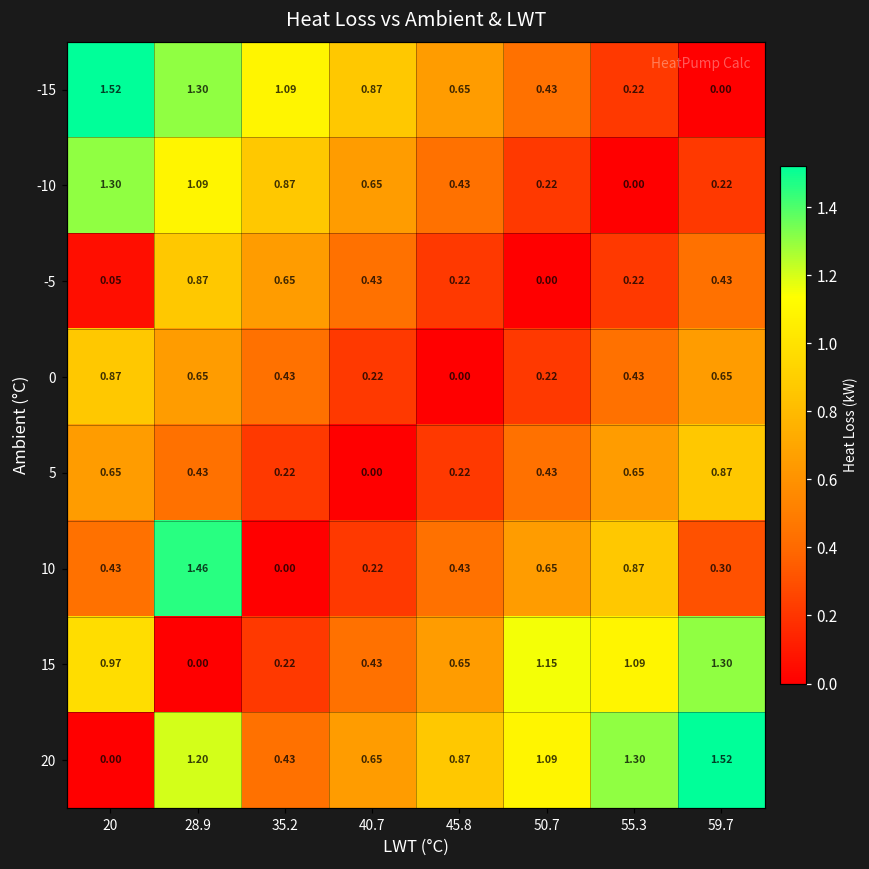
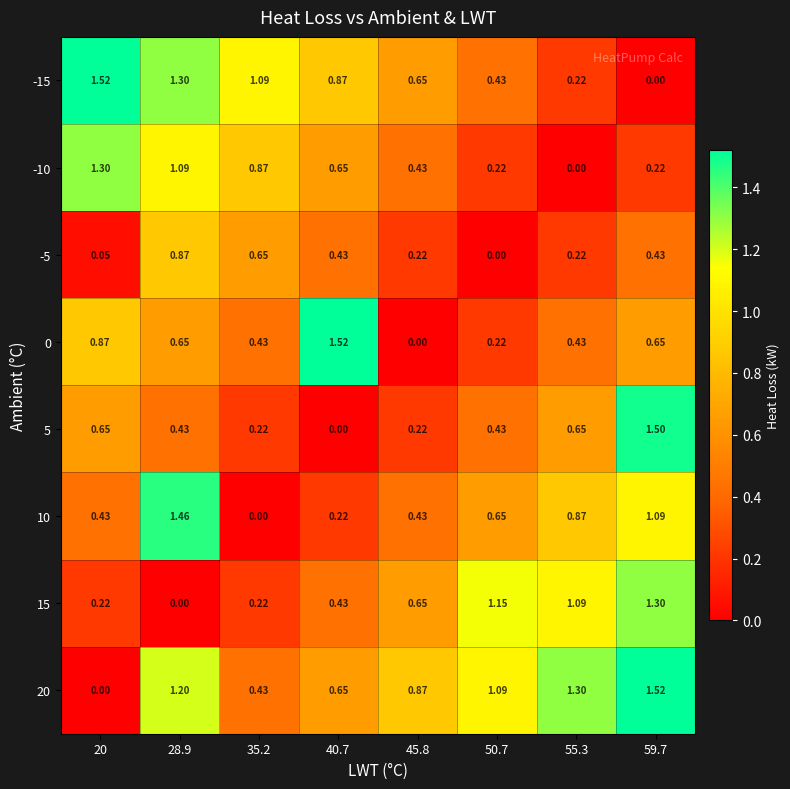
0, 40.7: 0.22 -> 1.52
5, 59.7: 0.87 -> 1.50
10, 59.7: 0.30 -> 1.09
15, 20: 0.97 -> 0.22
